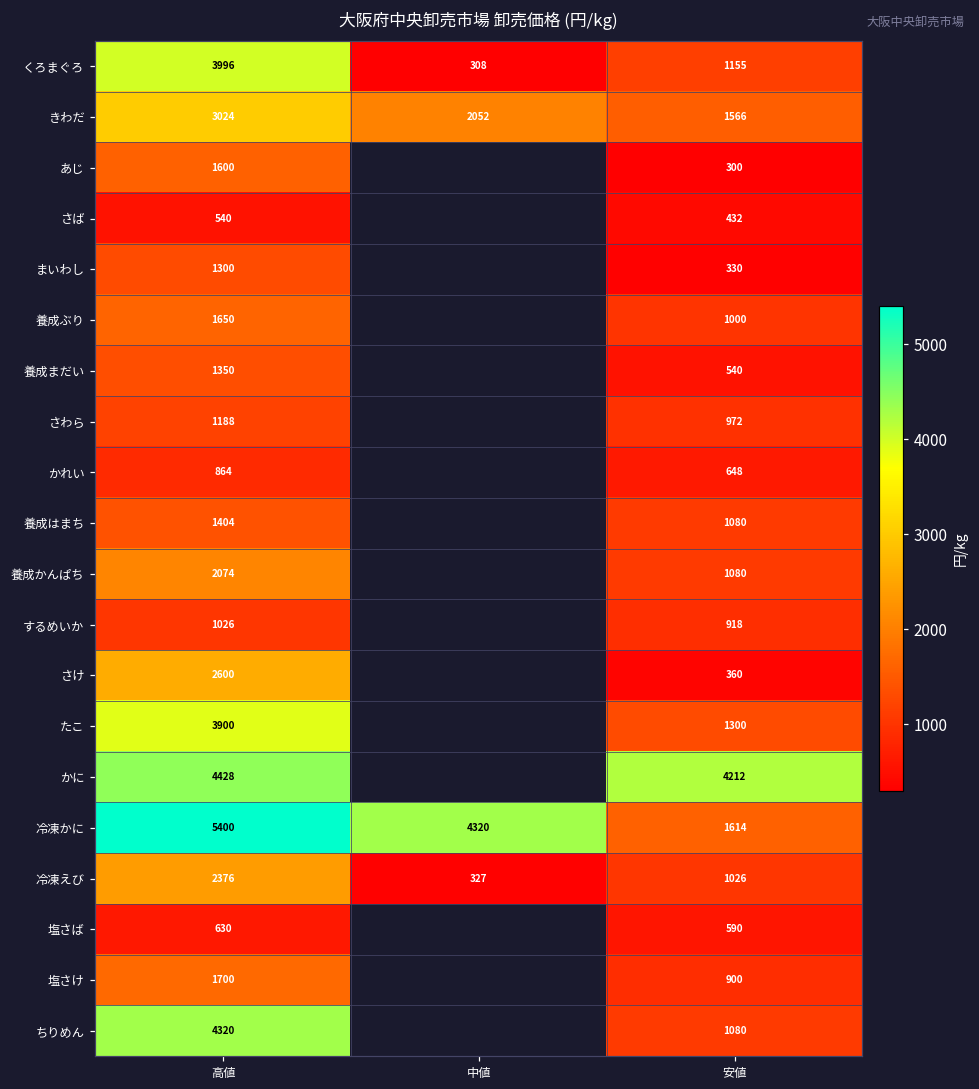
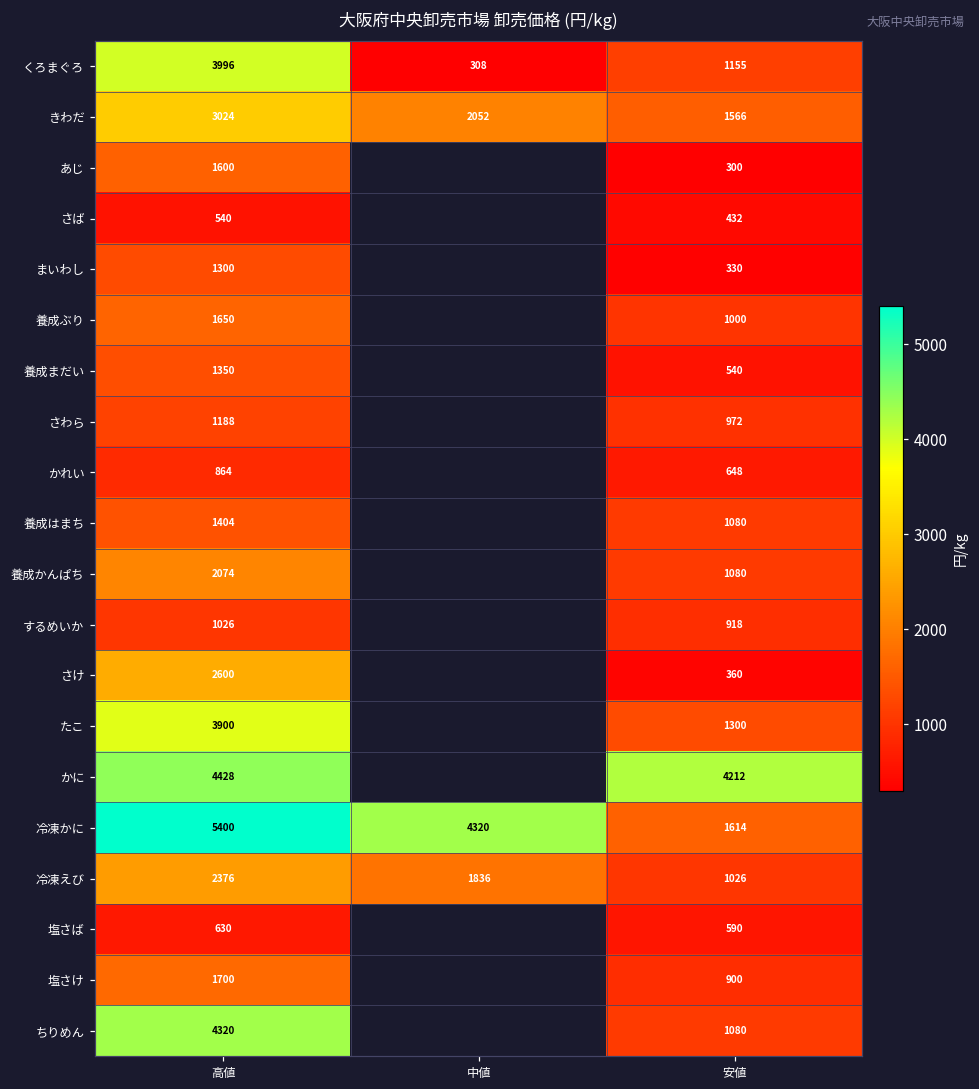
冷凍えび, 中値: 327 -> 1836
